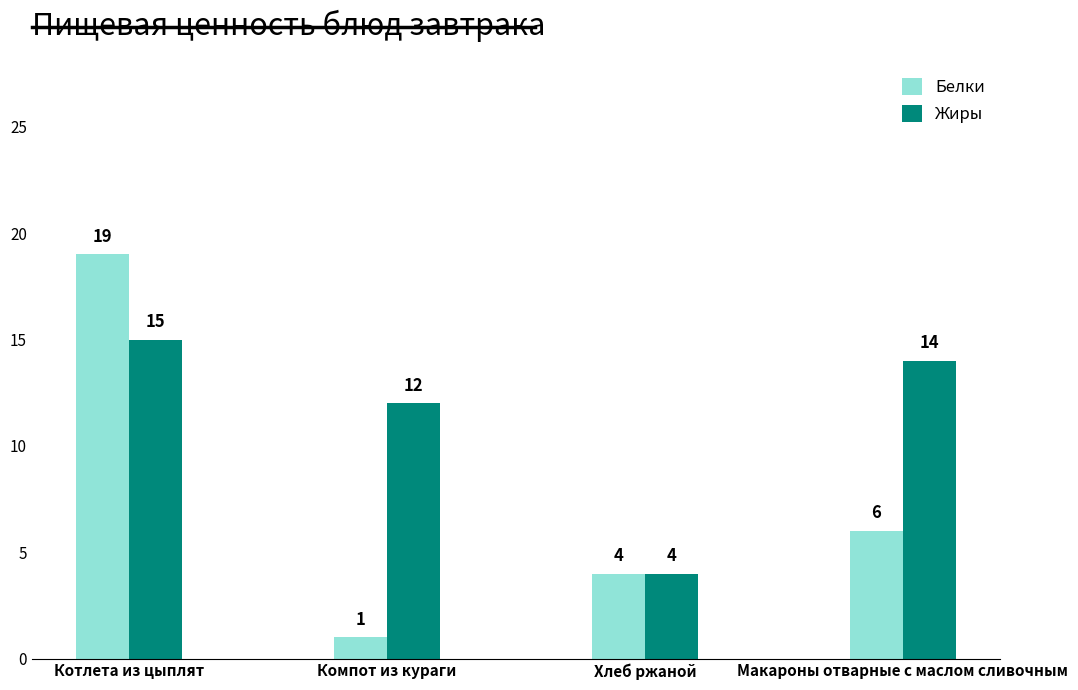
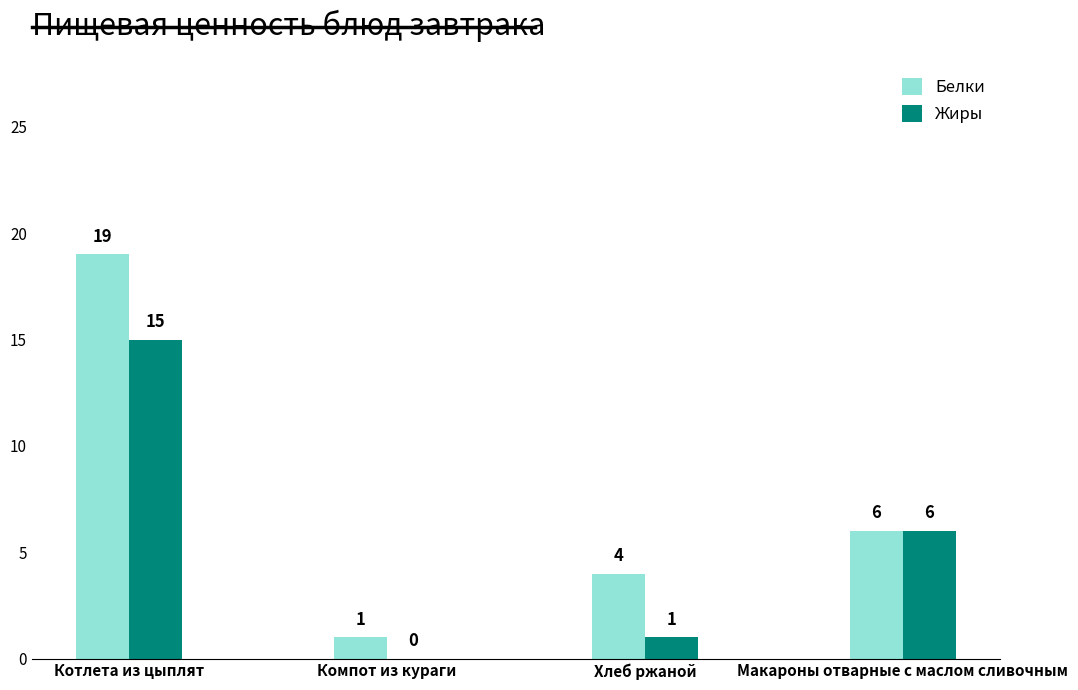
Жиры, Компот из кураги: 12 -> 0
Жиры, Хлеб ржаной: 4 -> 1
Жиры, Макароны отварные с маслом сливочным: 14 -> 6
